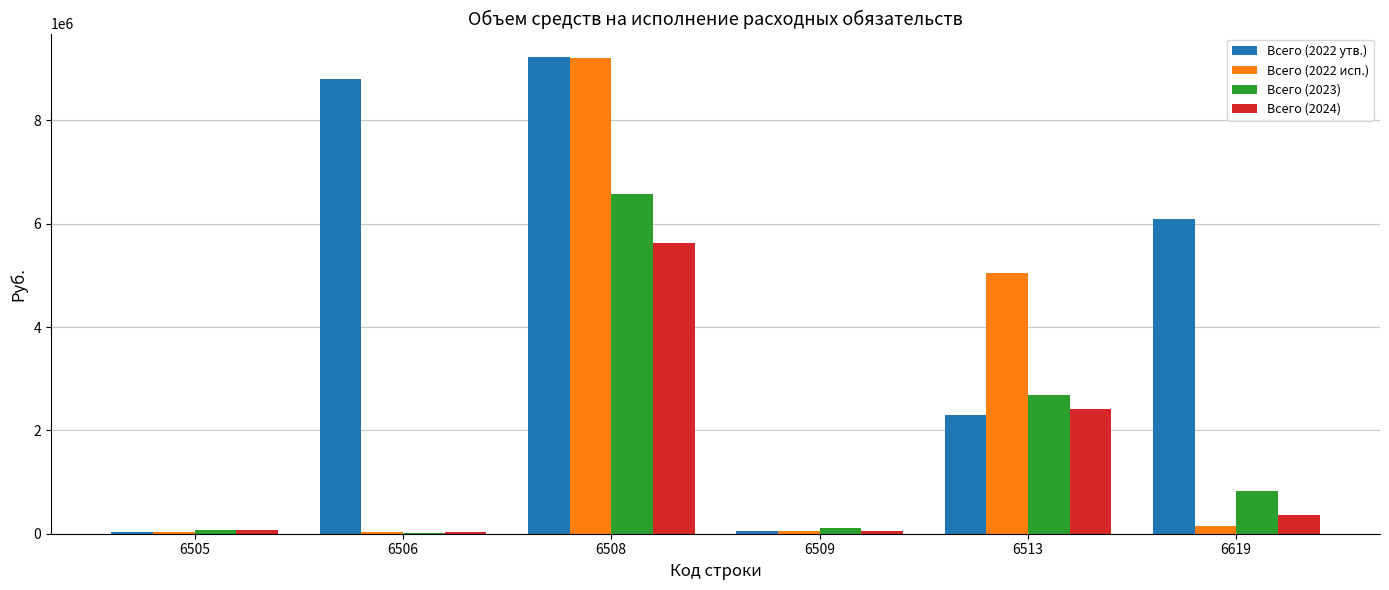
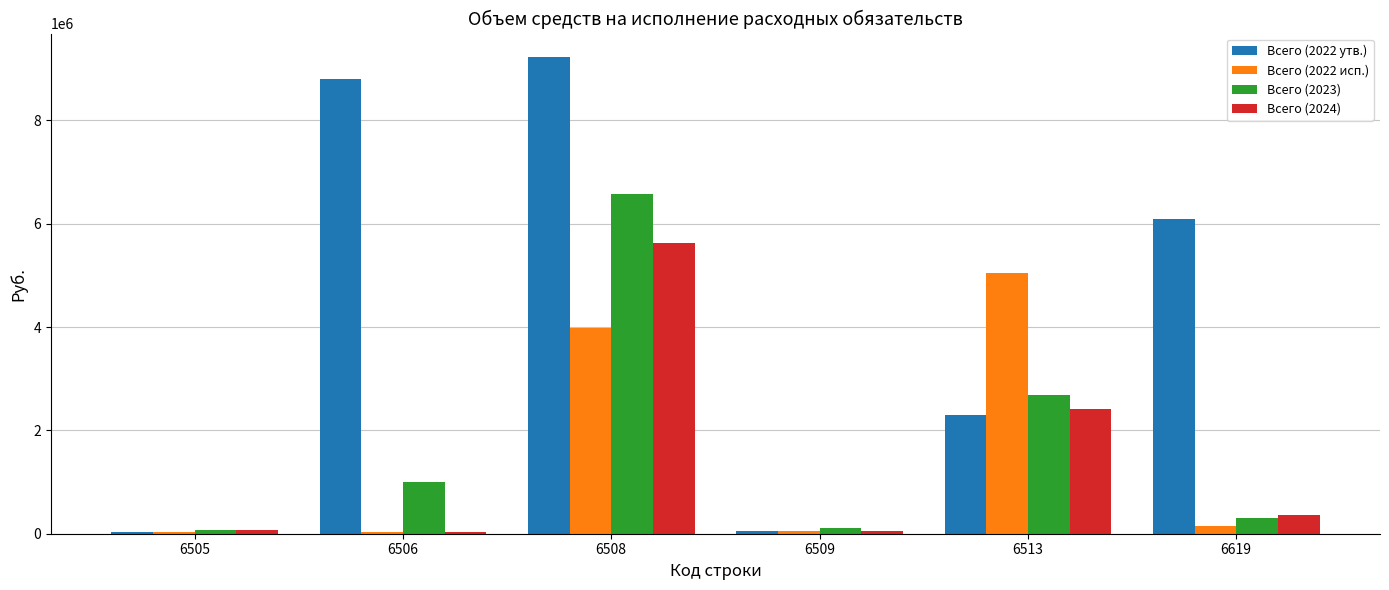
Всего (2023), 6506: 0 -> 1000000
Всего (2022 исп.), 6508: 9200000 -> 4000000
Всего (2023), 6619: 800000 -> 300000
